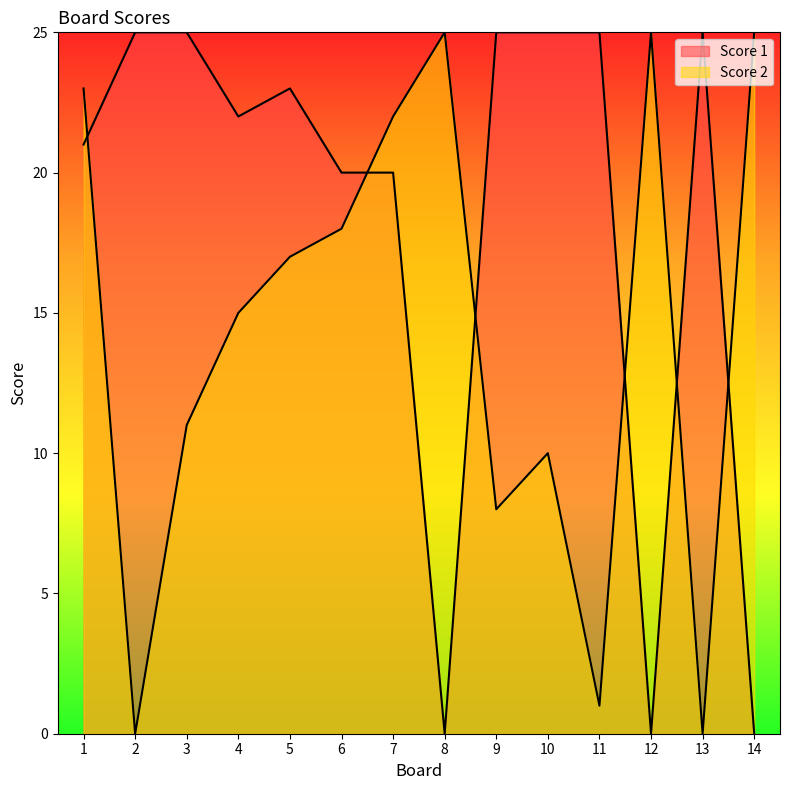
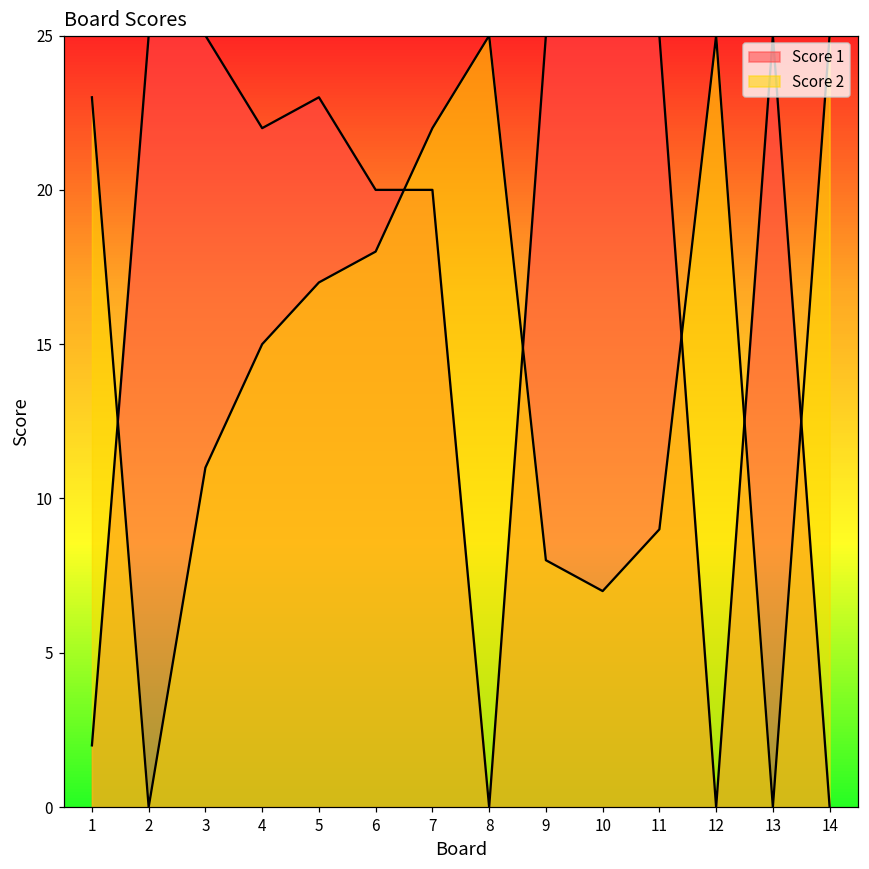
Score 1, 1: 21 -> 2
Score 2, 10: 10 -> 7
Score 2, 11: 1 -> 9
